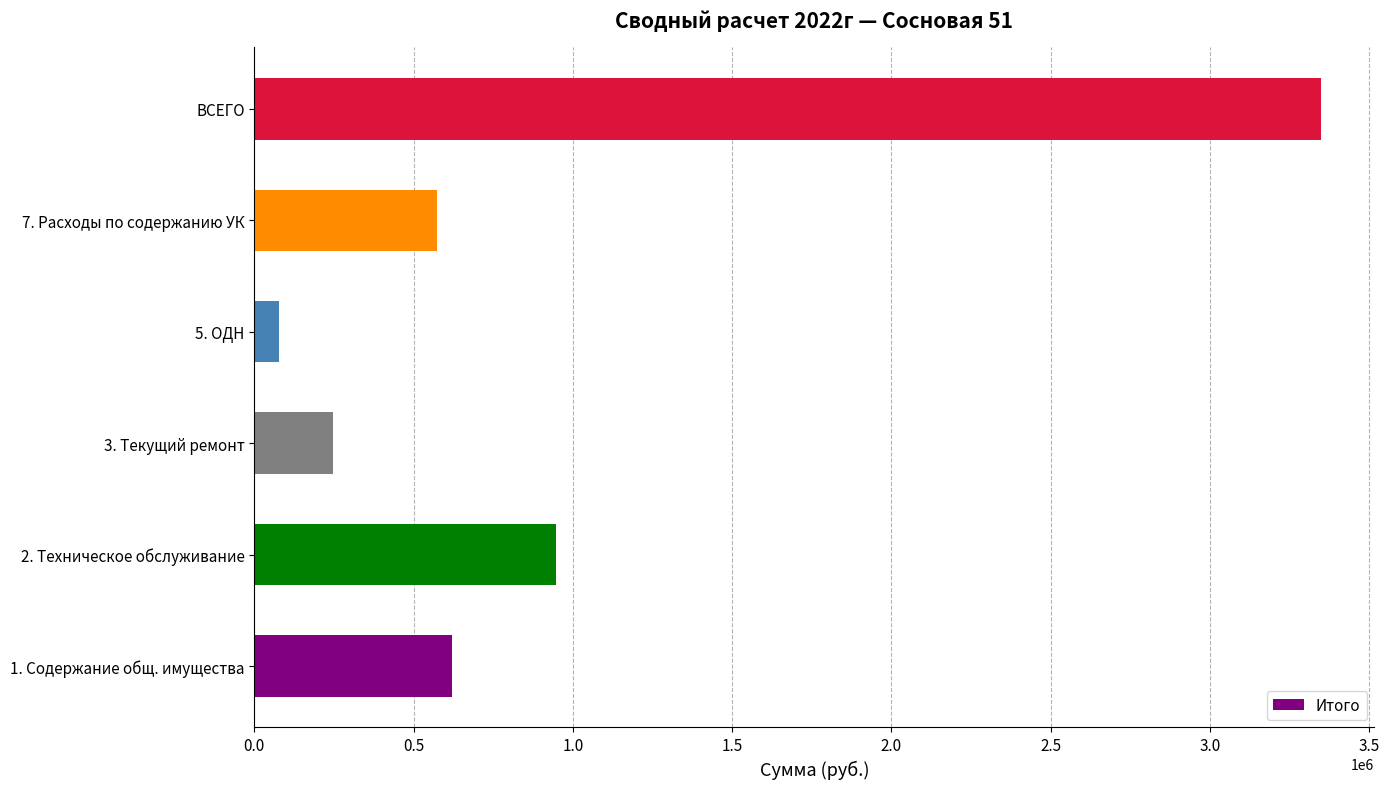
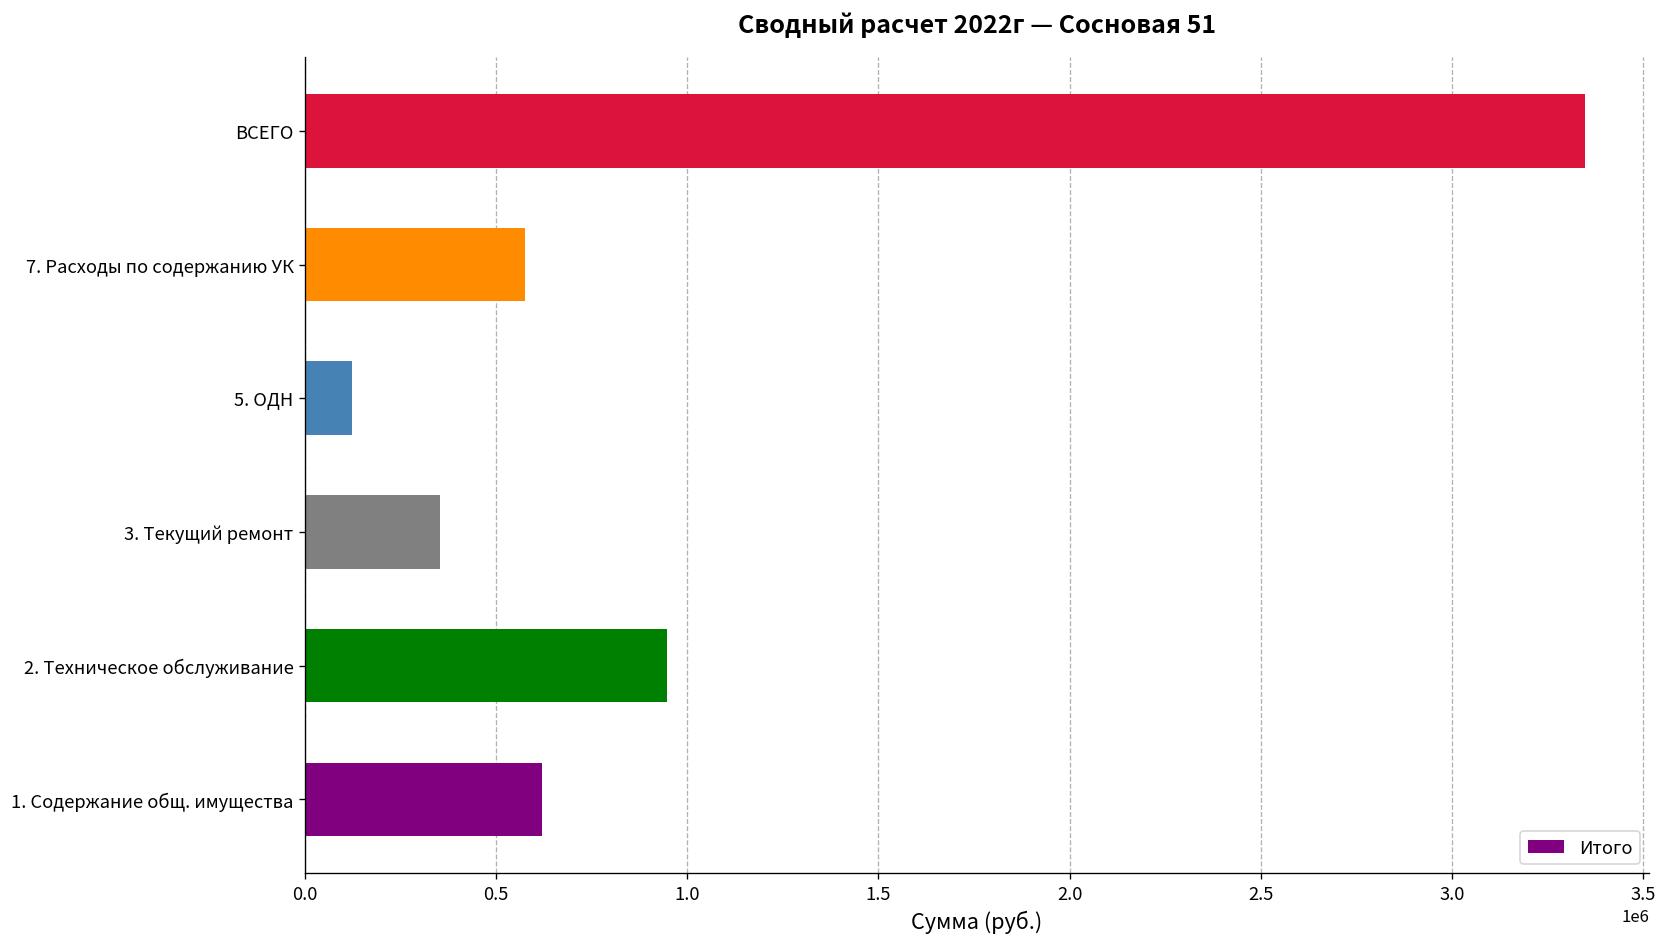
5. ОДН: 80000 -> 120000
3. Текущий ремонт: 250000 -> 350000
